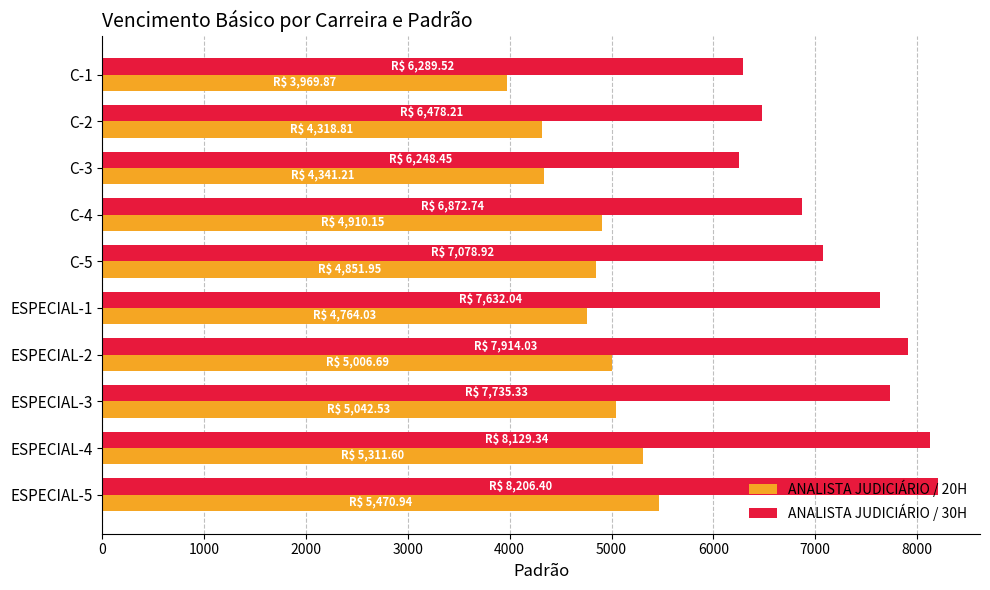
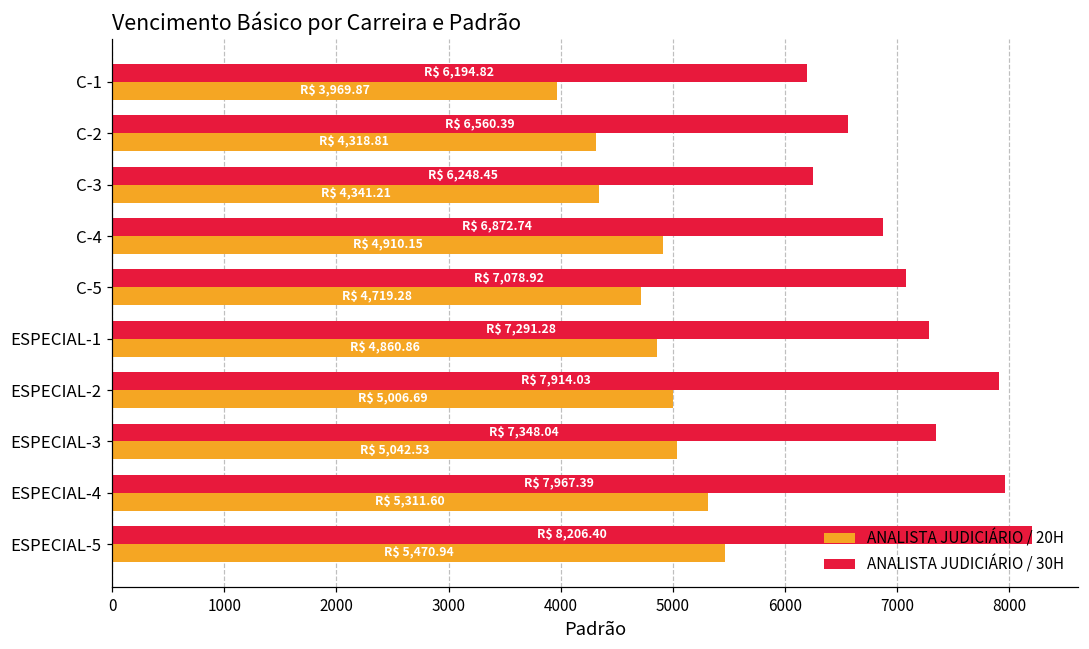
ANALISTA JUDICIÁRIO / 30H, C-1: 6,289.52 -> 6,194.82
ANALISTA JUDICIÁRIO / 30H, C-2: 6,478.21 -> 6,560.39
ANALISTA JUDICIÁRIO / 20H, C-5: 4,851.95 -> 4,719.28
ANALISTA JUDICIÁRIO / 30H, ESPECIAL-1: 7,632.04 -> 7,291.28
ANALISTA JUDICIÁRIO / 20H, ESPECIAL-1: 4,764.03 -> 4,860.86
ANALISTA JUDICIÁRIO / 30H, ESPECIAL-3: 7,735.33 -> 7,348.04
ANALISTA JUDICIÁRIO / 30H, ESPECIAL-4: 8,129.34 -> 7,967.39
